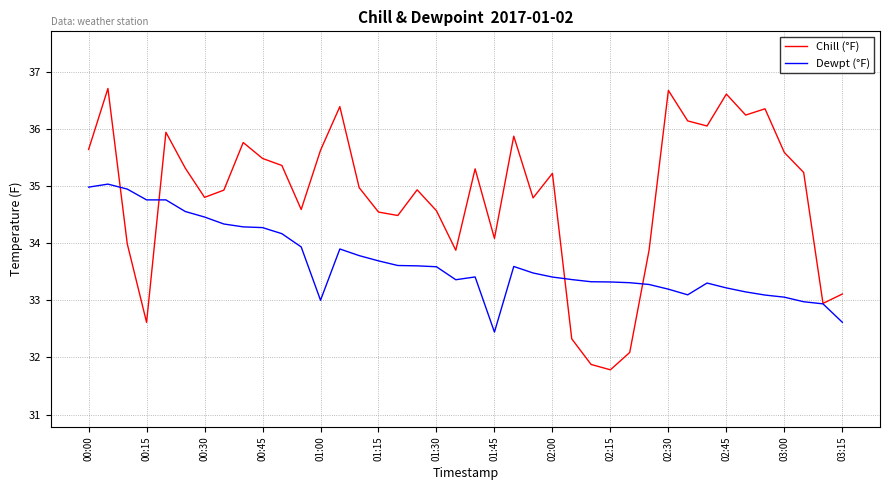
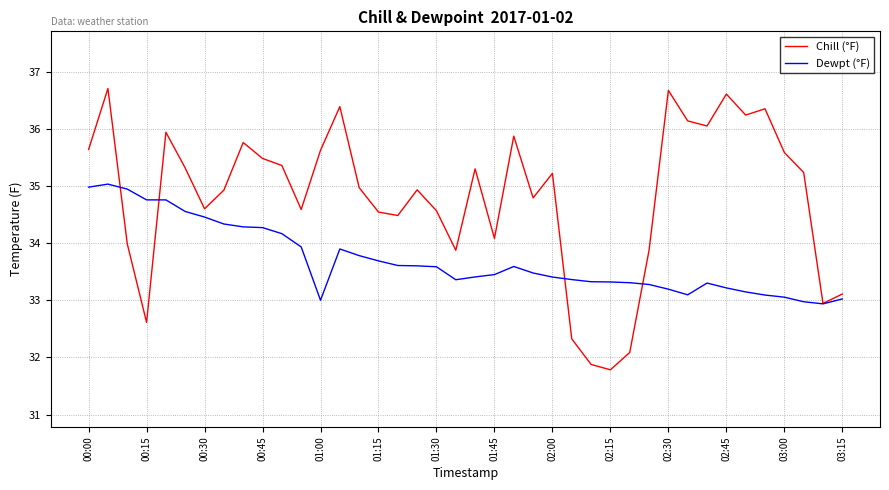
Chill (°F), 00:30: 34.8 -> 34.6
Dewpt (°F), 01:45: 32.4 -> 33.4
Dewpt (°F), 03:15: 32.6 -> 33.0
